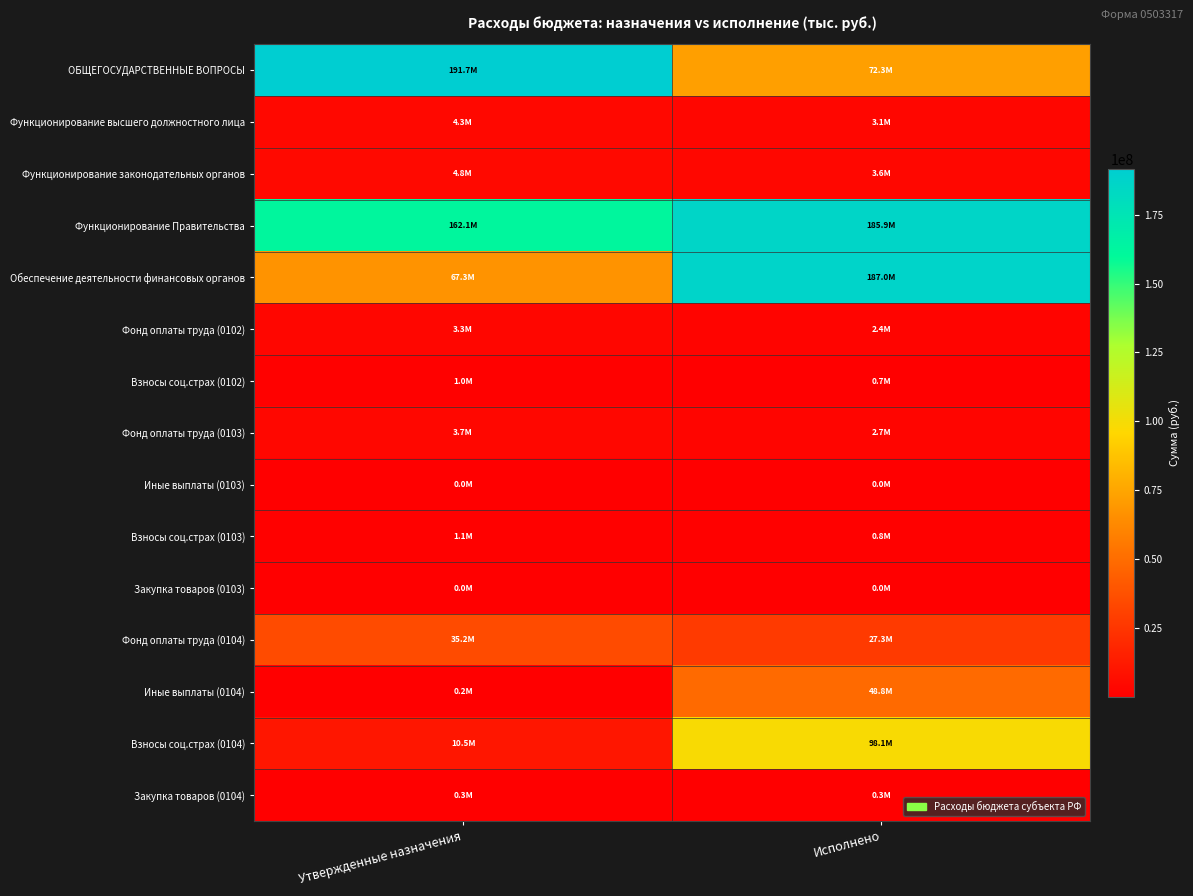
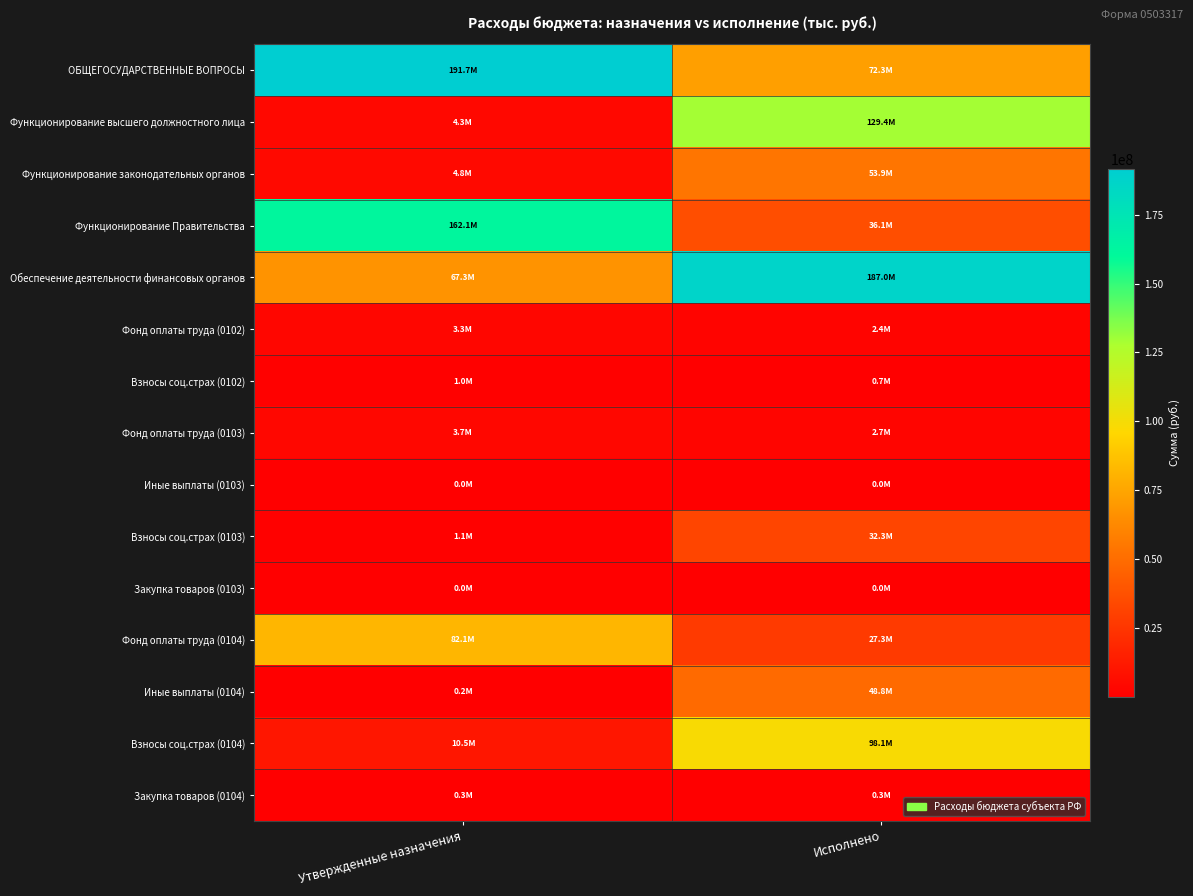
Функционирование высшего должностного лица, Исполнено: 3.1M -> 129.4M
Функционирование законодательных органов, Исполнено: 3.6M -> 53.9M
Функционирование Правительства, Исполнено: 185.9M -> 36.1M
Взносы соц.страх (0103), Исполнено: 0.8M -> 32.3M
Фонд оплаты труда (0104), Утвержденные назначения: 35.2M -> 82.1M
